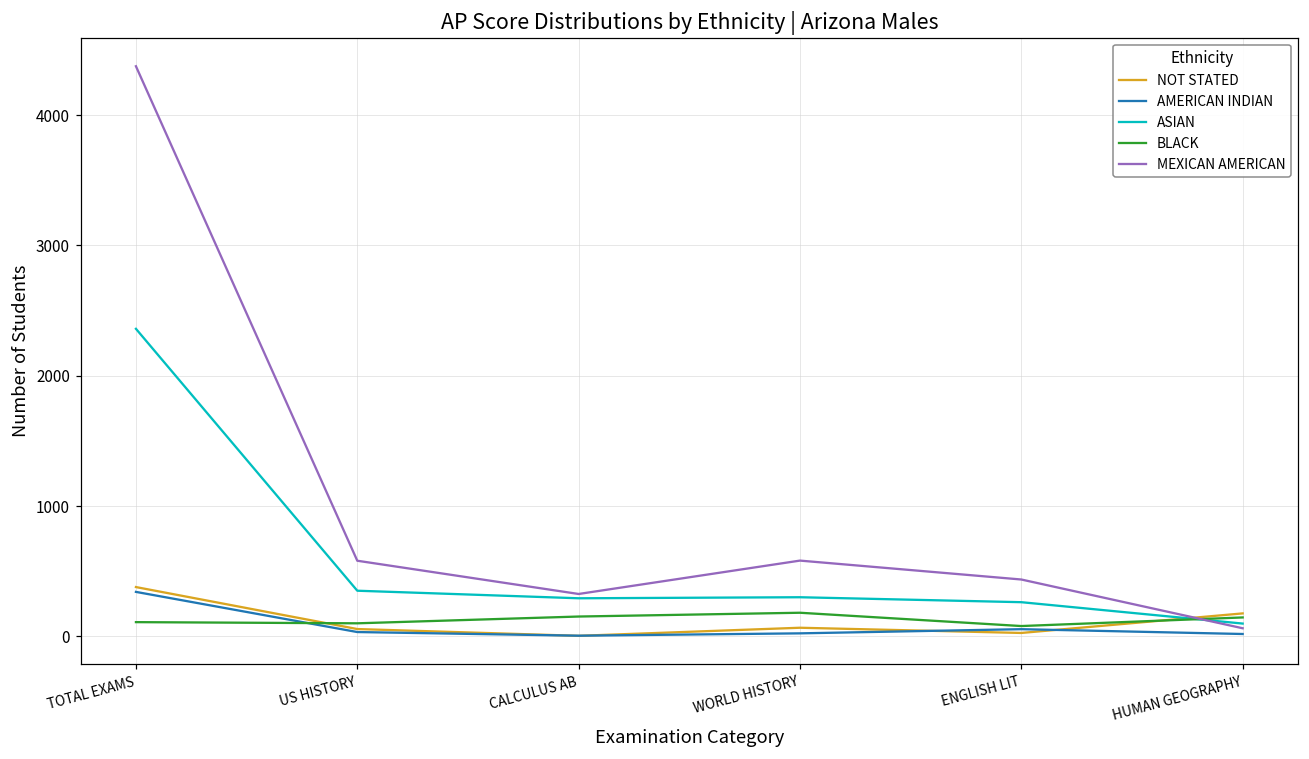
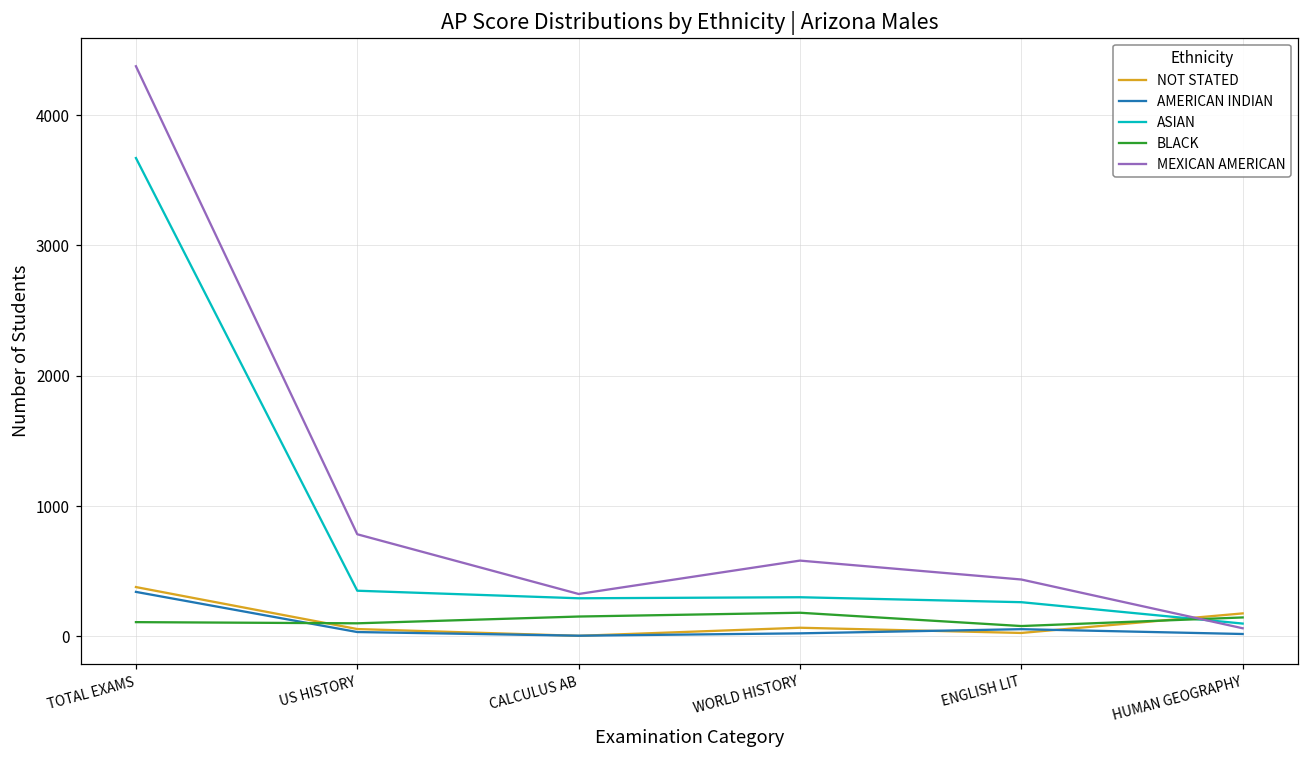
ASIAN, TOTAL EXAMS: 2360 -> 3670
MEXICAN AMERICAN, US HISTORY: 580 -> 780
